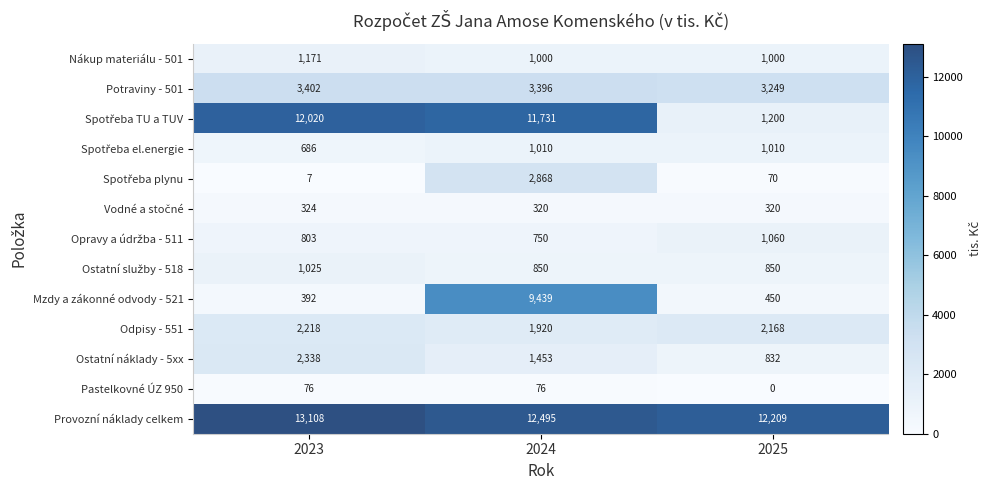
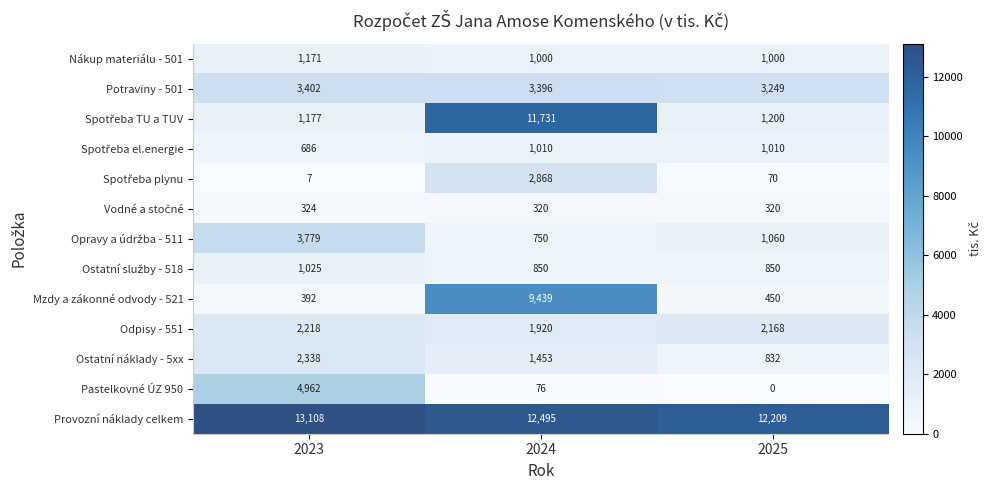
Spotřeba TU a TUV, 2023: 12,020 -> 1,177
Opravy a údržba - 511, 2023: 803 -> 3,779
Pastelkovné ÚZ 950, 2023: 76 -> 4,962
